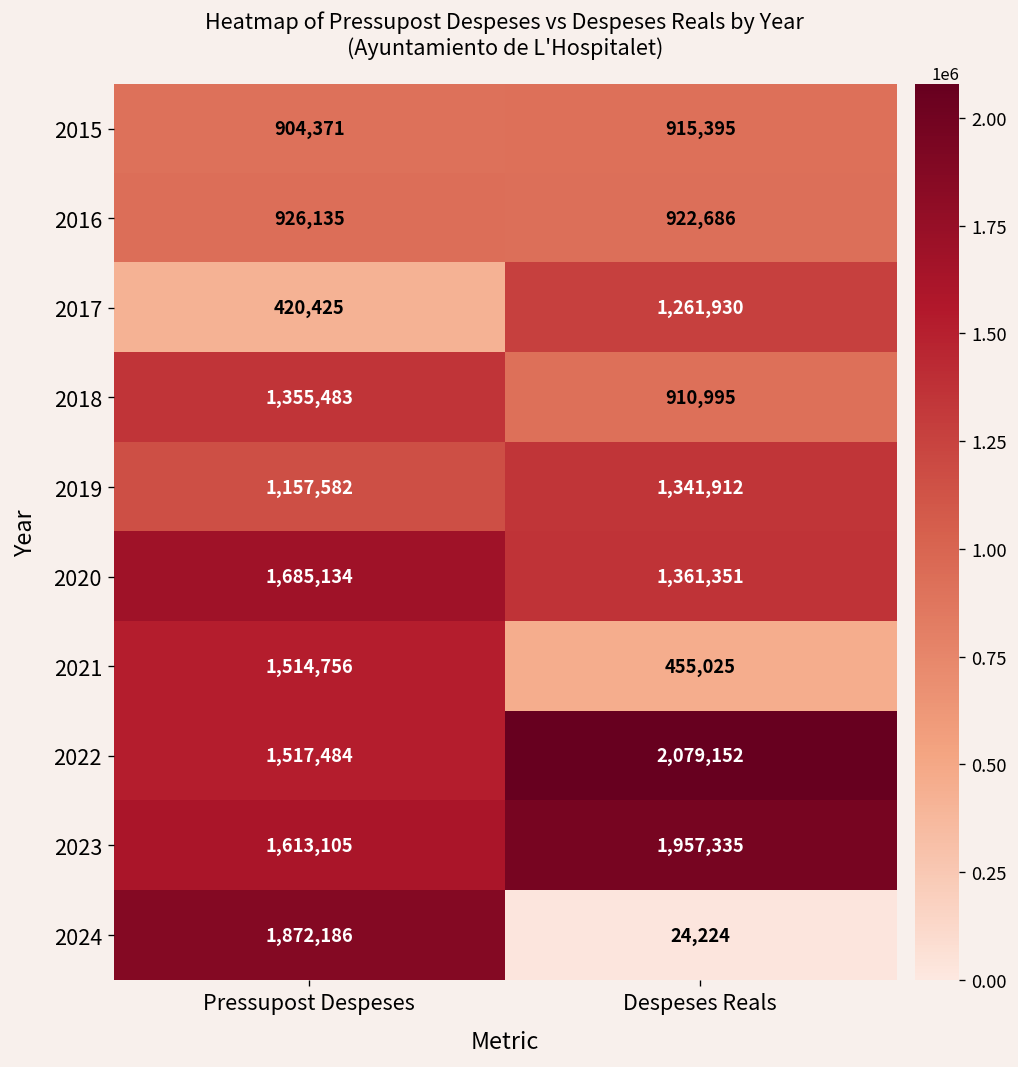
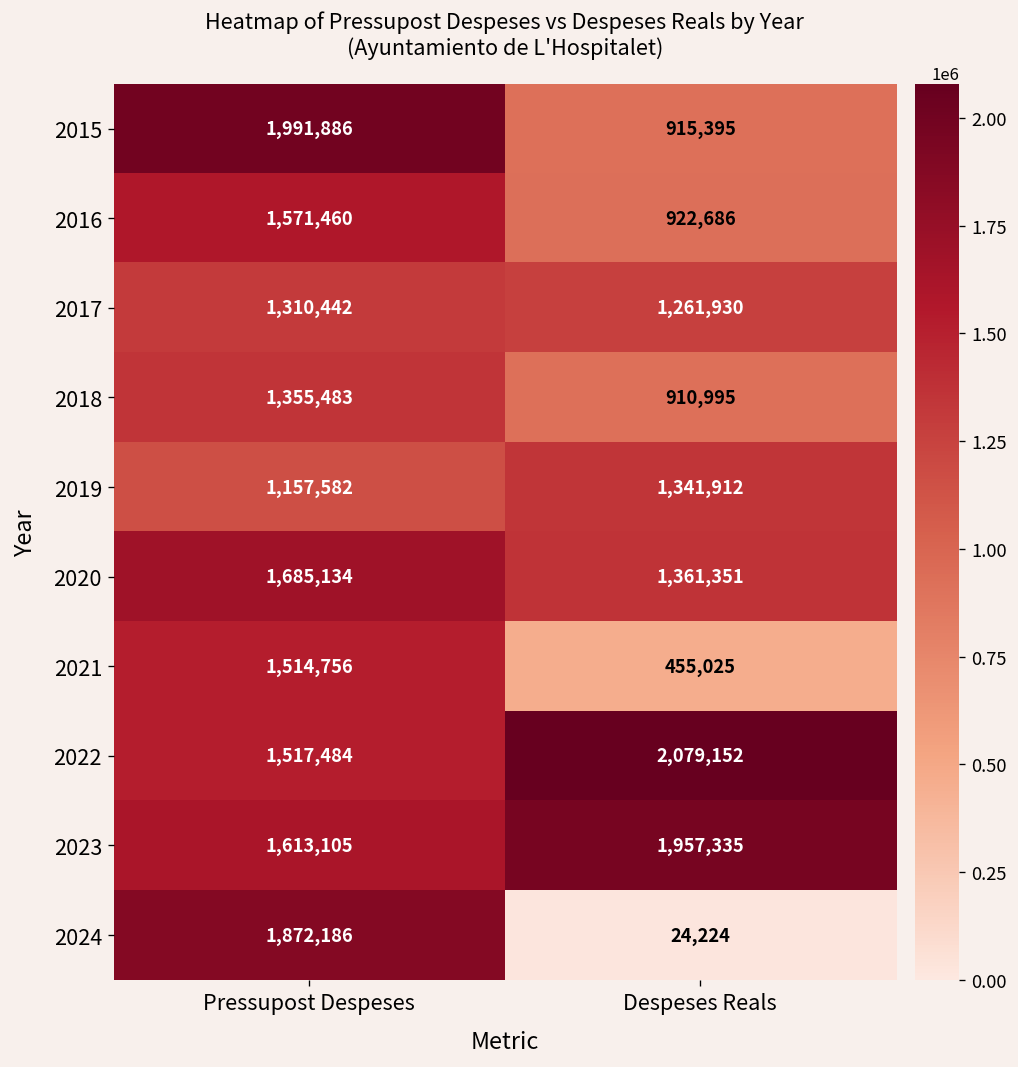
2015, Pressupost Despeses: 904,371 -> 1,991,886
2016, Pressupost Despeses: 926,135 -> 1,571,460
2017, Pressupost Despeses: 420,425 -> 1,310,442
